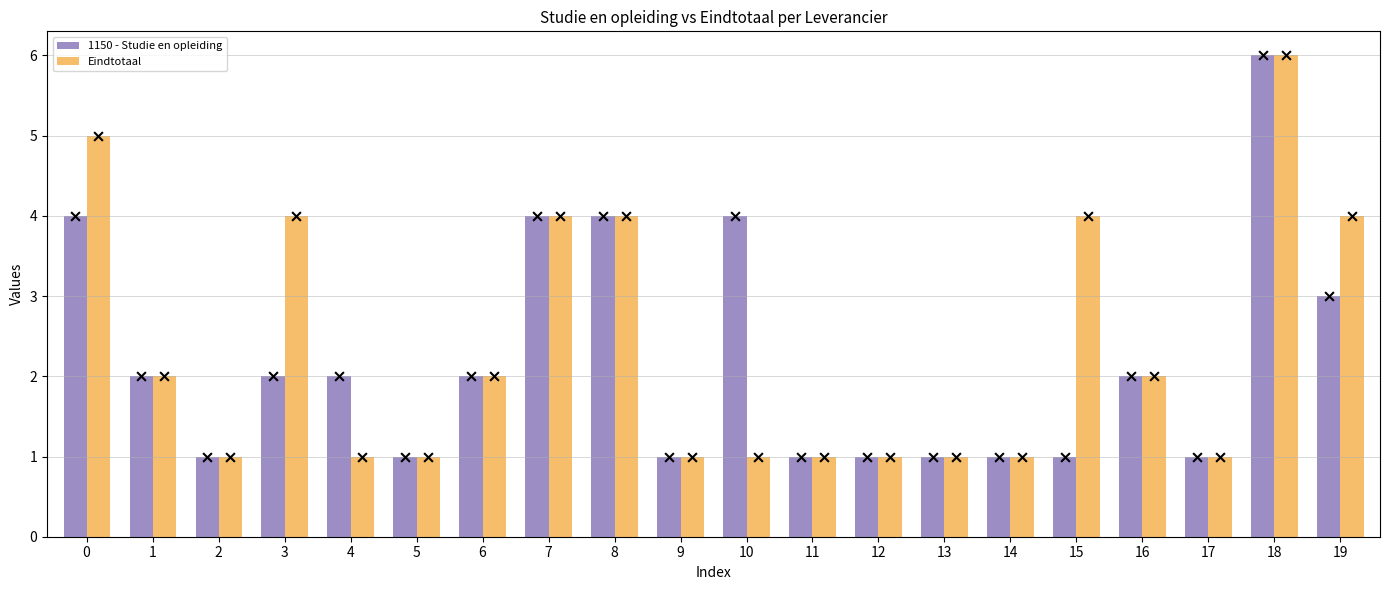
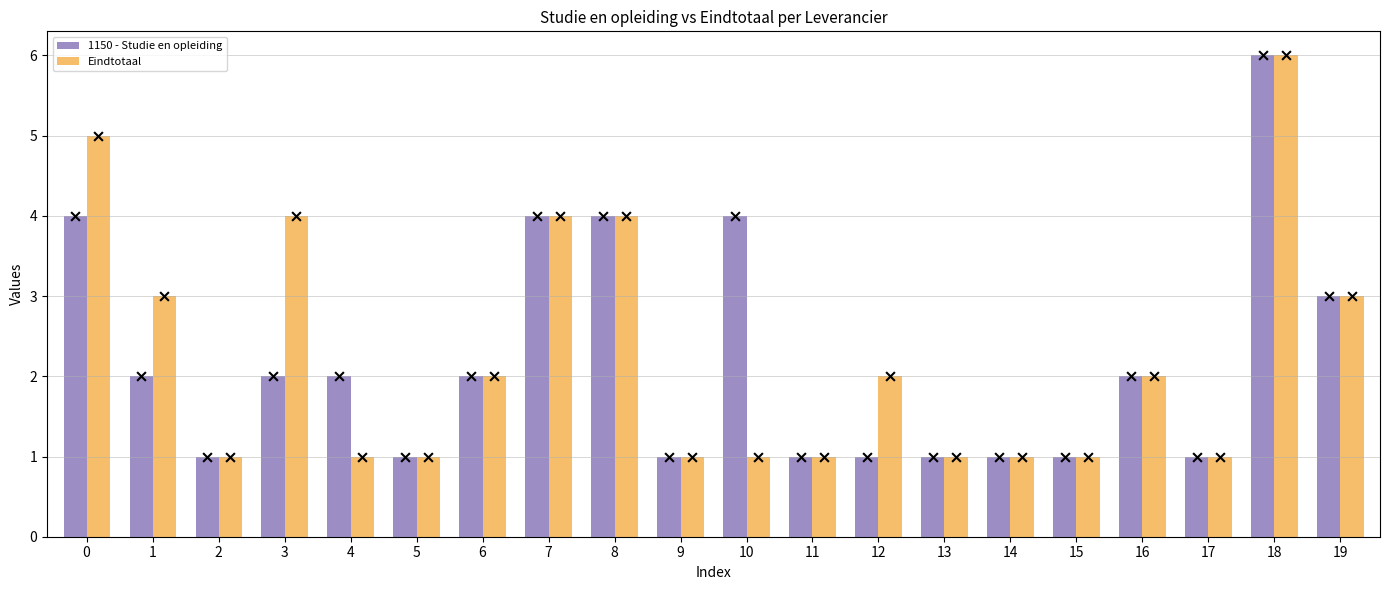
Eindtotaal, 1: 2 -> 3
Eindtotaal, 12: 1 -> 2
Eindtotaal, 15: 4 -> 1
Eindtotaal, 19: 4 -> 3
